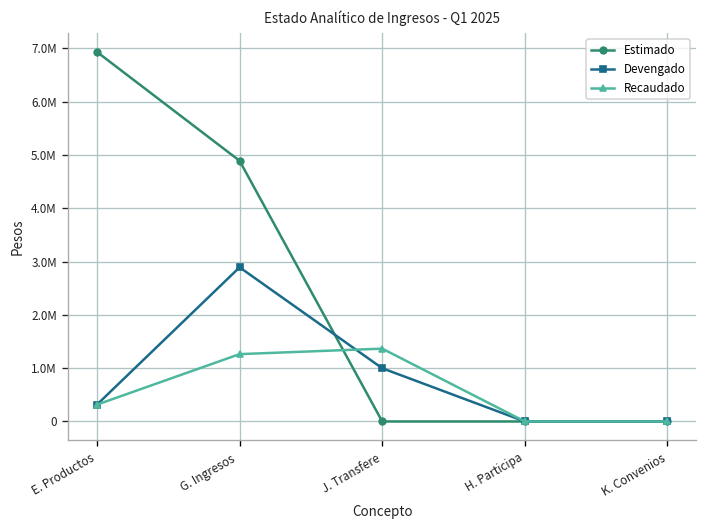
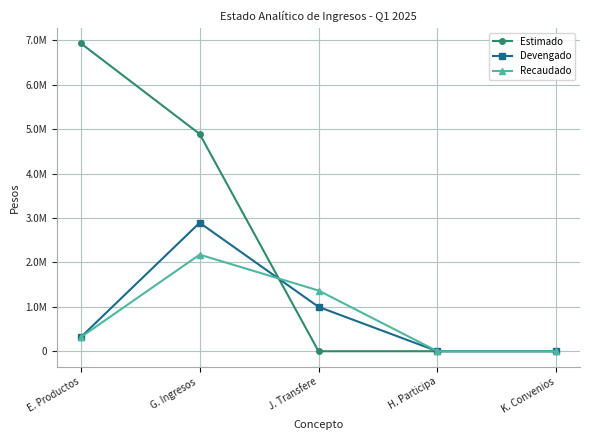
Recaudado, G. Ingresos: 1300000 -> 2200000
